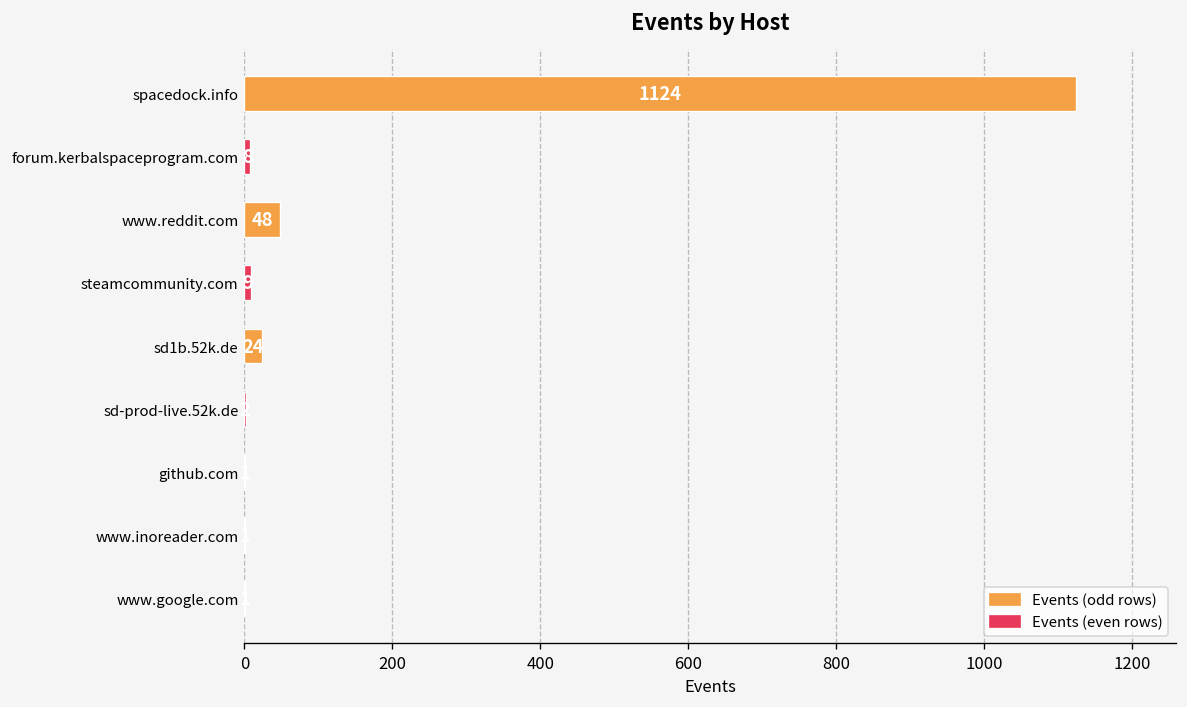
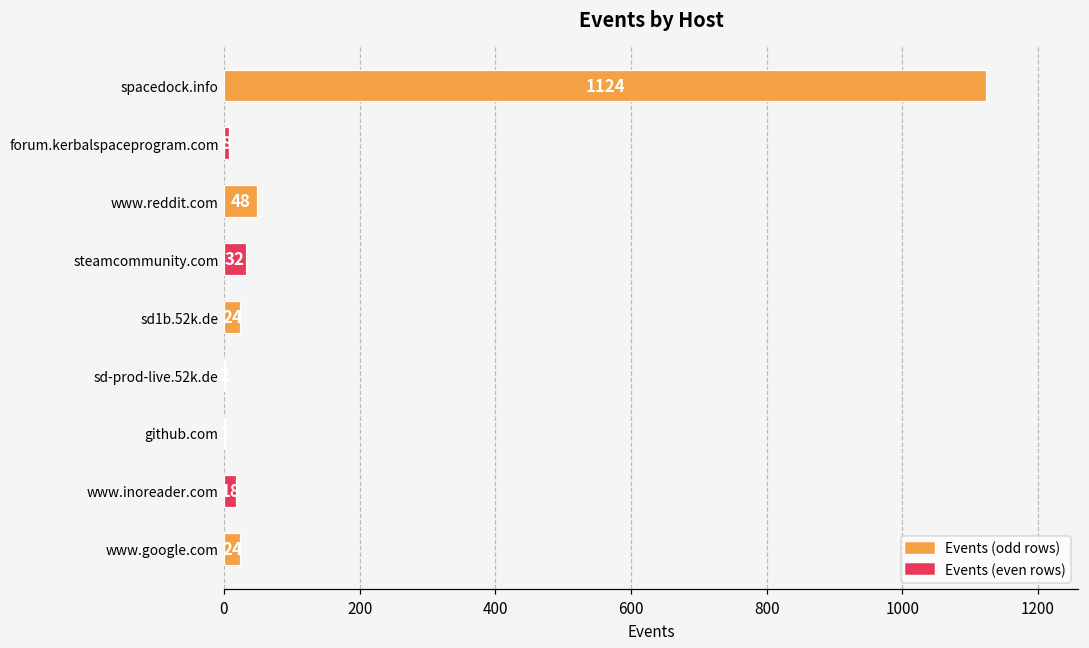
steamcommunity.com: 10 -> 30
www.inoreader.com: 0 -> 20
www.google.com: 0 -> 20
